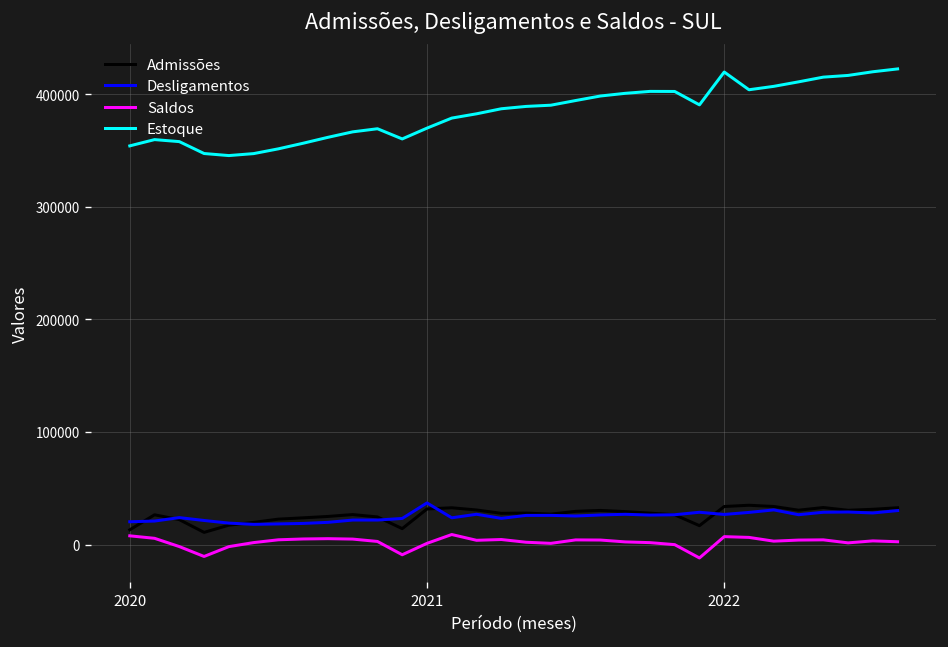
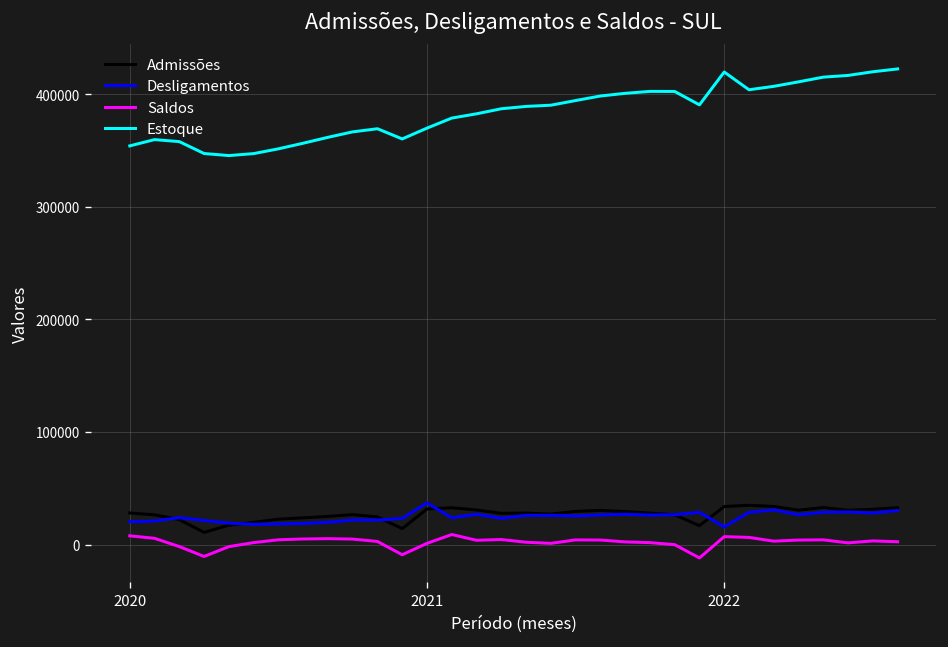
Admissões, 2020: 10000 -> 30000
Desligamentos, 2022: 30000 -> 20000
